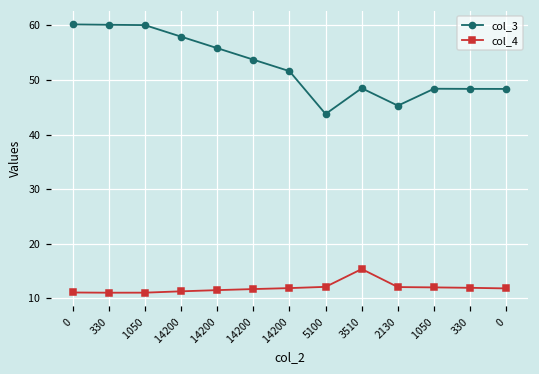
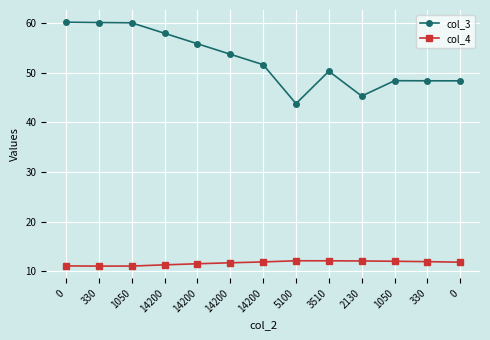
col_3, 3510: 48 -> 50
col_4, 3510: 15 -> 12
